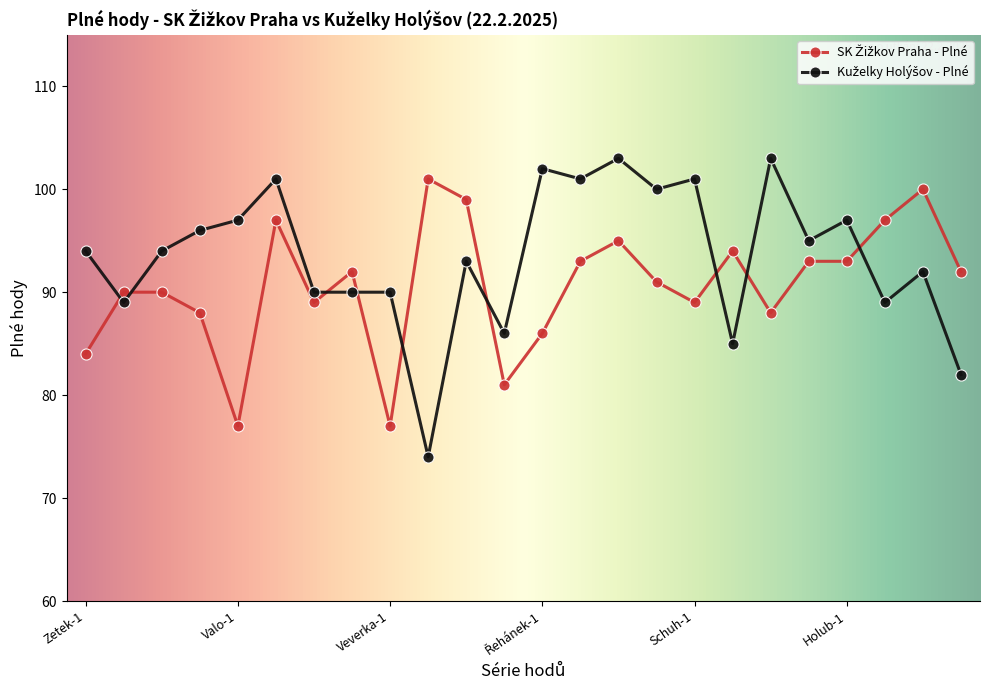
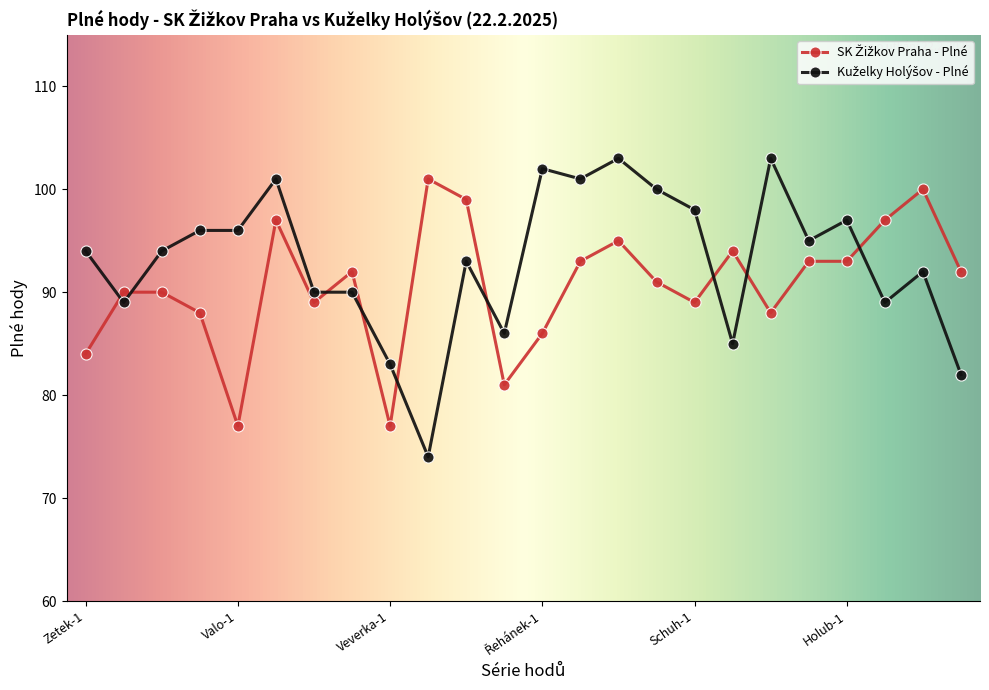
Kuželky Holýšov - Plné, Valo-1: 97 -> 96
Kuželky Holýšov - Plné, Veverka-1: 90 -> 83
Kuželky Holýšov - Plné, Schuh-1: 101 -> 98
